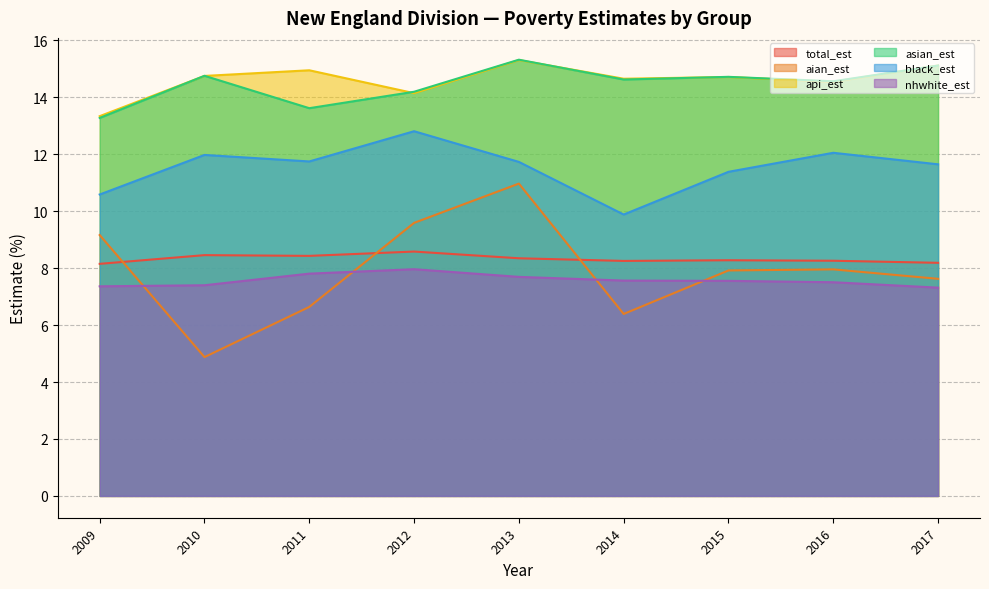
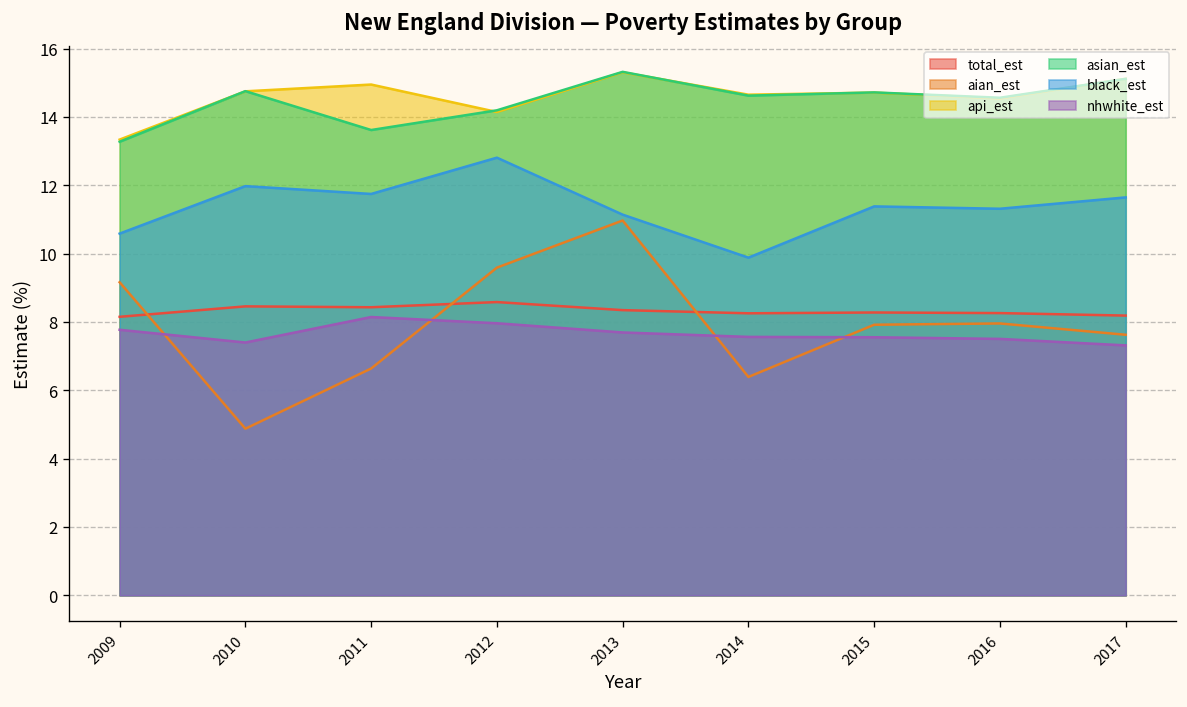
nhwhite_est, 2009: 7.4 -> 7.8
nhwhite_est, 2011: 7.8 -> 8.1
black_est, 2013: 11.7 -> 11.1
black_est, 2016: 12.0 -> 11.3
